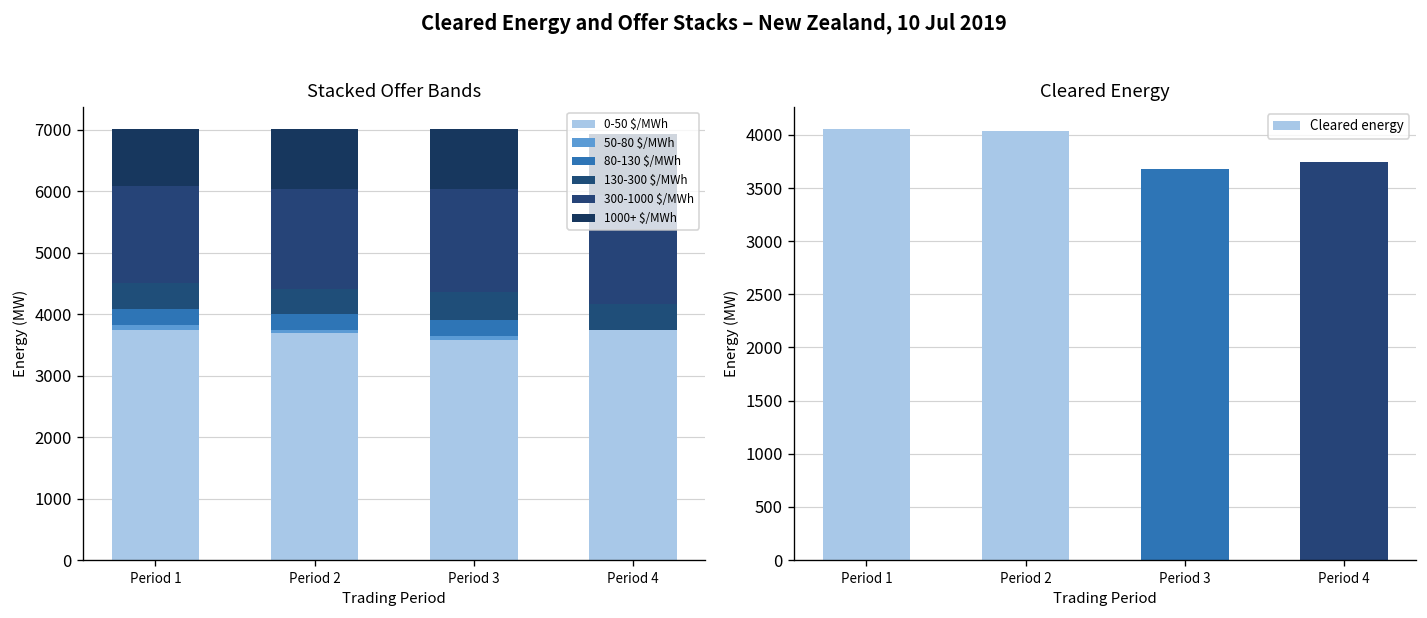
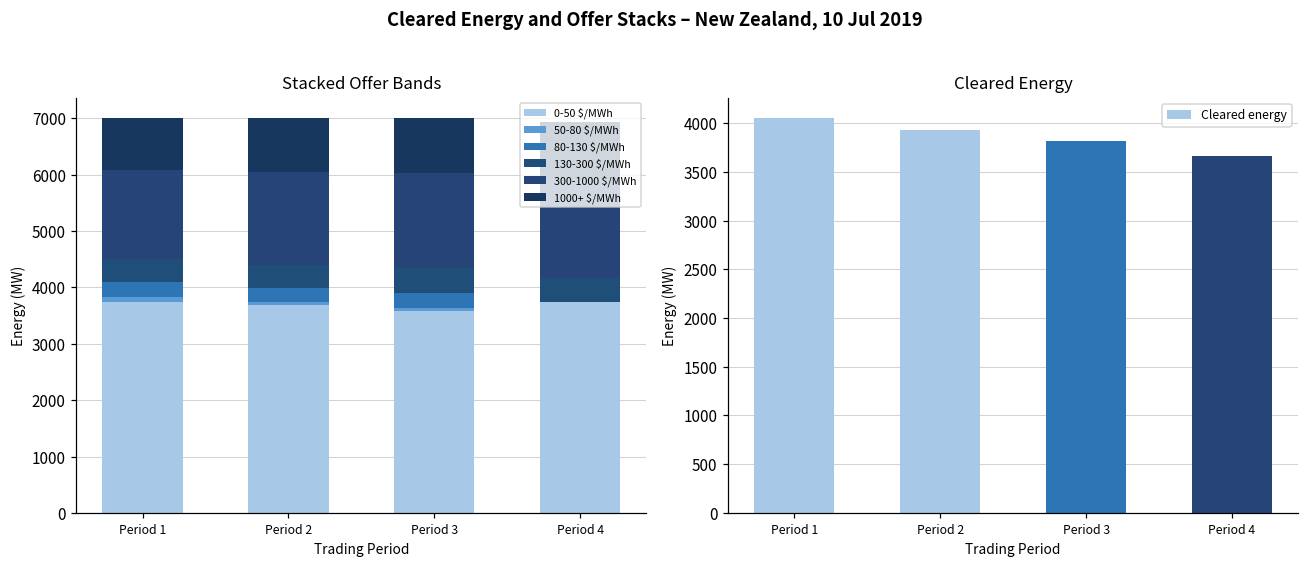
Cleared Energy, Period 2: 4000 -> 3900
Cleared Energy, Period 3: 3700 -> 3800
Cleared Energy, Period 4: 3750 -> 3660
